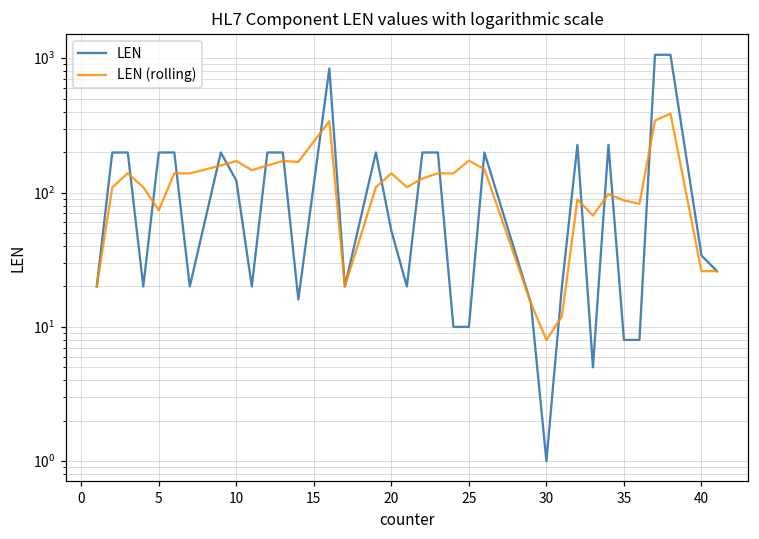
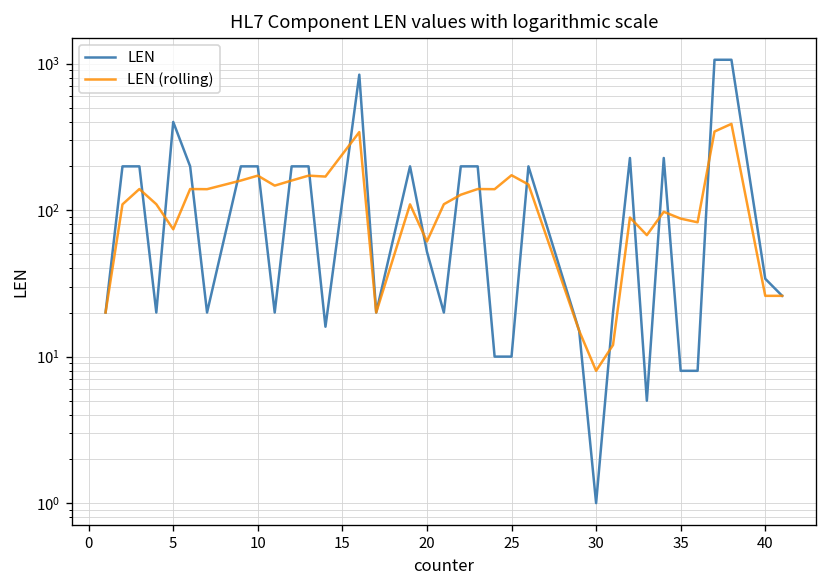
LEN, 5: 200 -> 400
LEN, 10: 120 -> 200
LEN (rolling), 20: 140 -> 60
